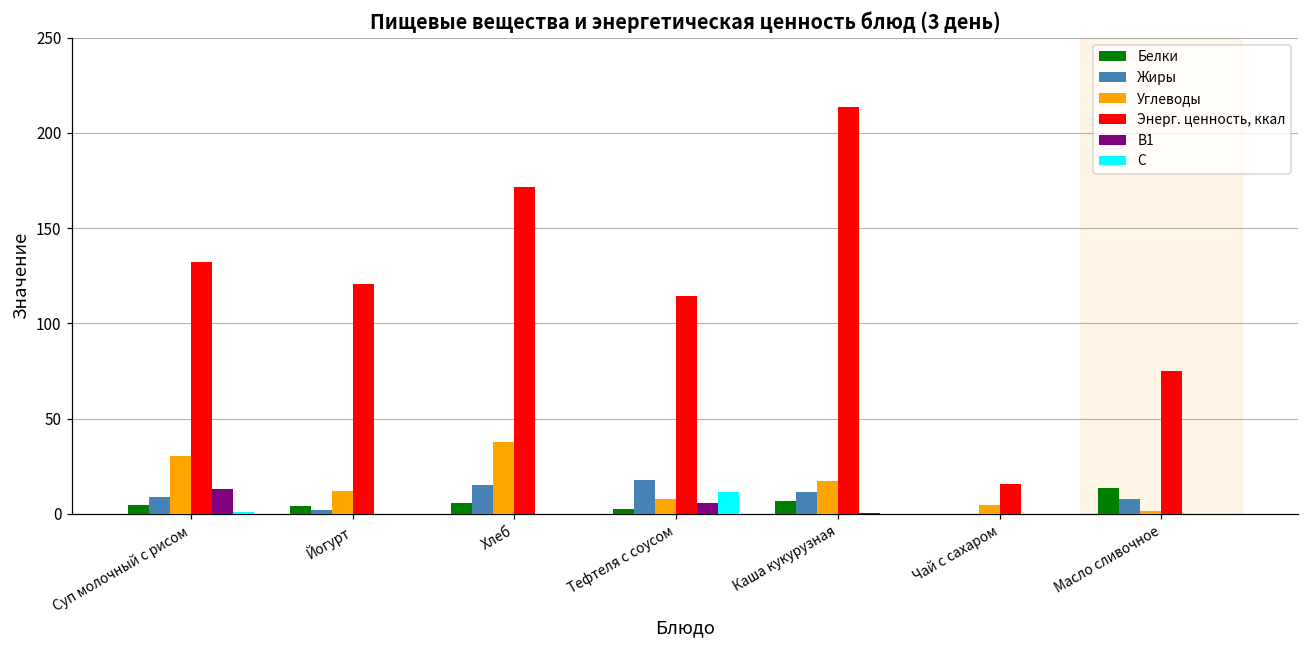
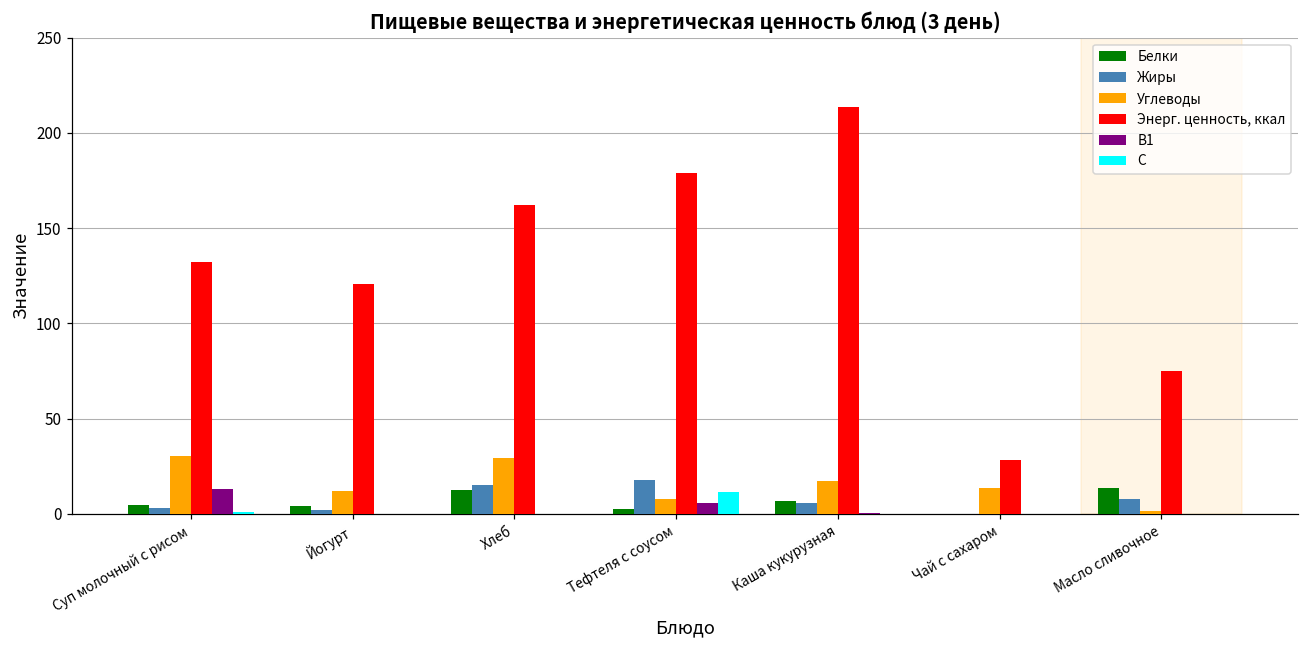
Жиры, Суп молочный с рисом: 9 -> 3
Белки, Хлеб: 6 -> 13
Углеводы, Хлеб: 38 -> 29
Энерг. ценность, ккал, Хлеб: 172 -> 162
Энерг. ценность, ккал, Тефтеля с соусом: 114 -> 179
Жиры, Каша кукурузная: 11 -> 6
Углеводы, Чай с сахаром: 5 -> 13
Энерг. ценность, ккал, Чай с сахаром: 15 -> 28
